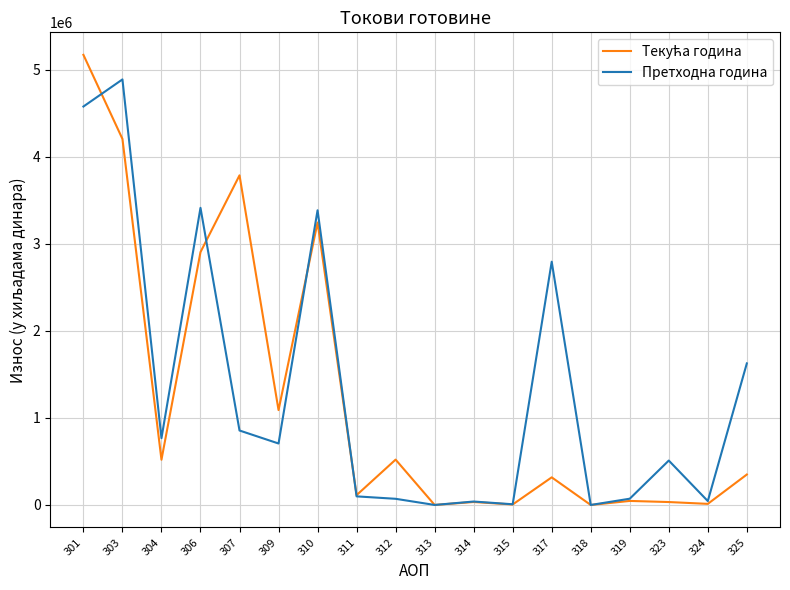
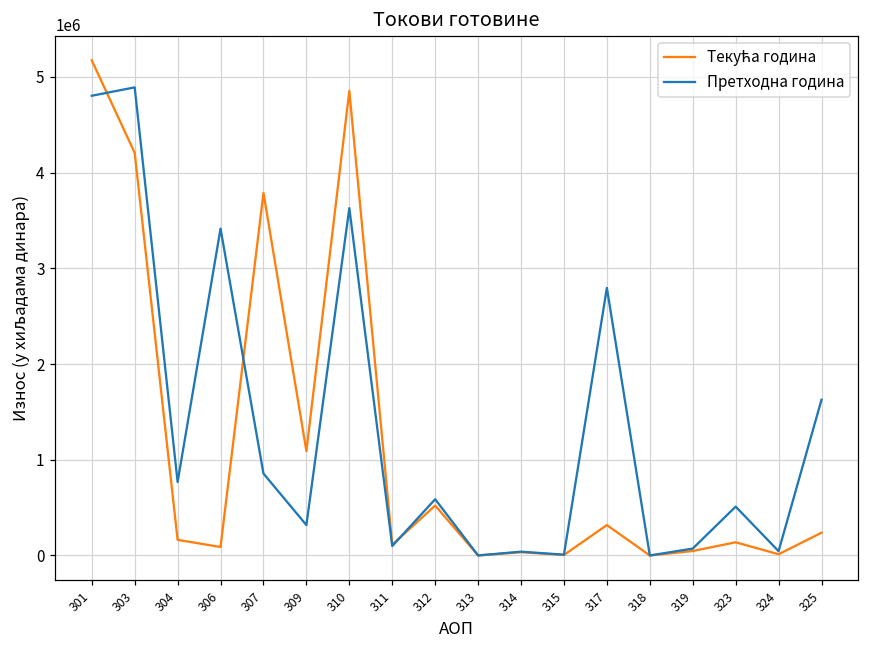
Претходна година, 301: 4600000 -> 4800000
Текућа година, 304: 500000 -> 200000
Текућа година, 306: 2900000 -> 100000
Претходна година, 309: 700000 -> 300000
Текућа година, 310: 3200000 -> 4900000
Претходна година, 310: 3400000 -> 3600000
Претходна година, 312: 100000 -> 600000
Текућа година, 323: 0 -> 100000
Текућа година, 325: 300000 -> 200000
